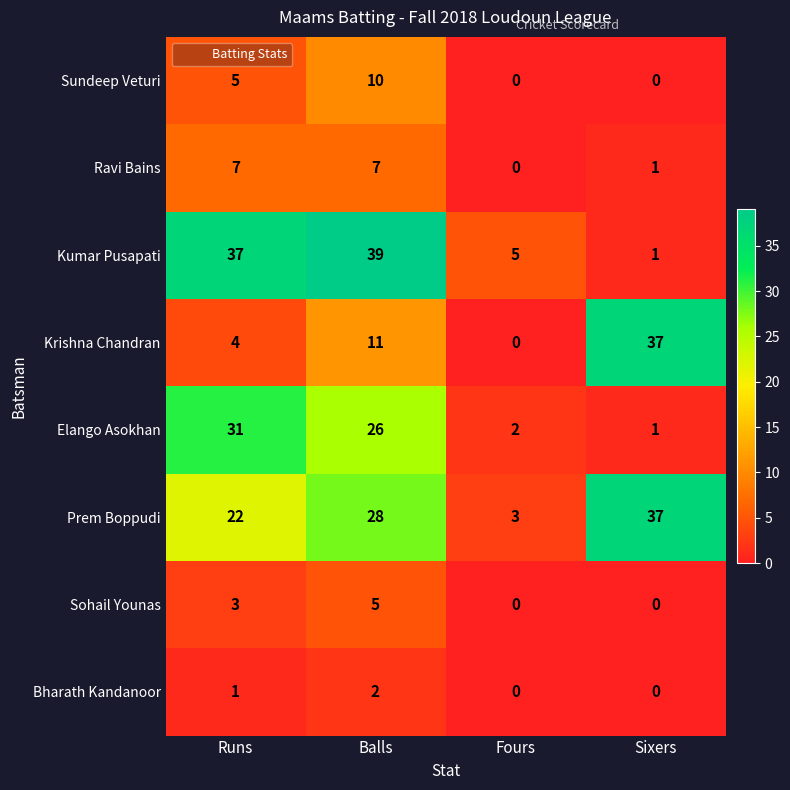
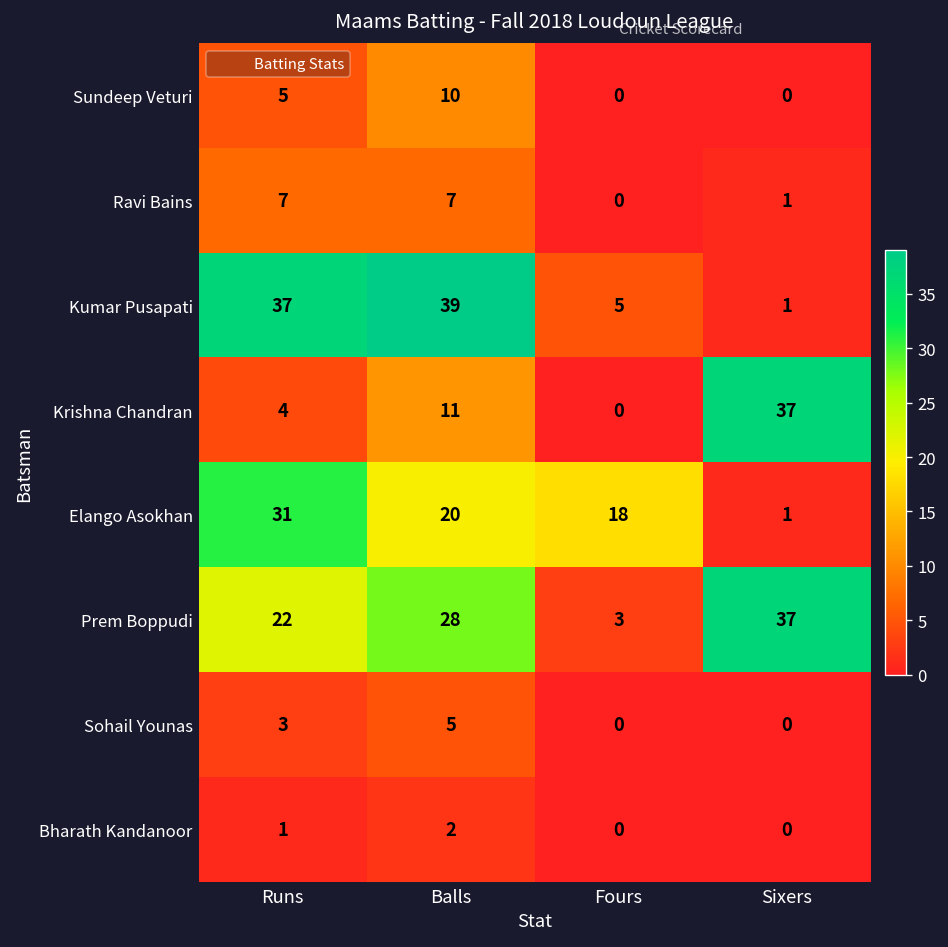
Elango Asokhan, Balls: 26 -> 20
Elango Asokhan, Fours: 2 -> 18
